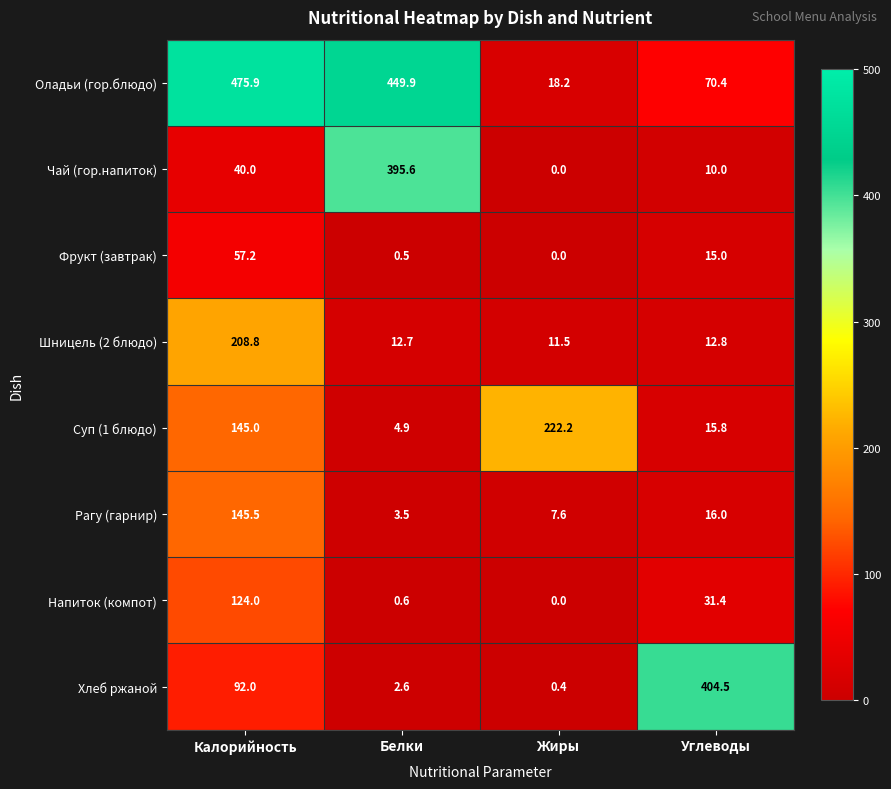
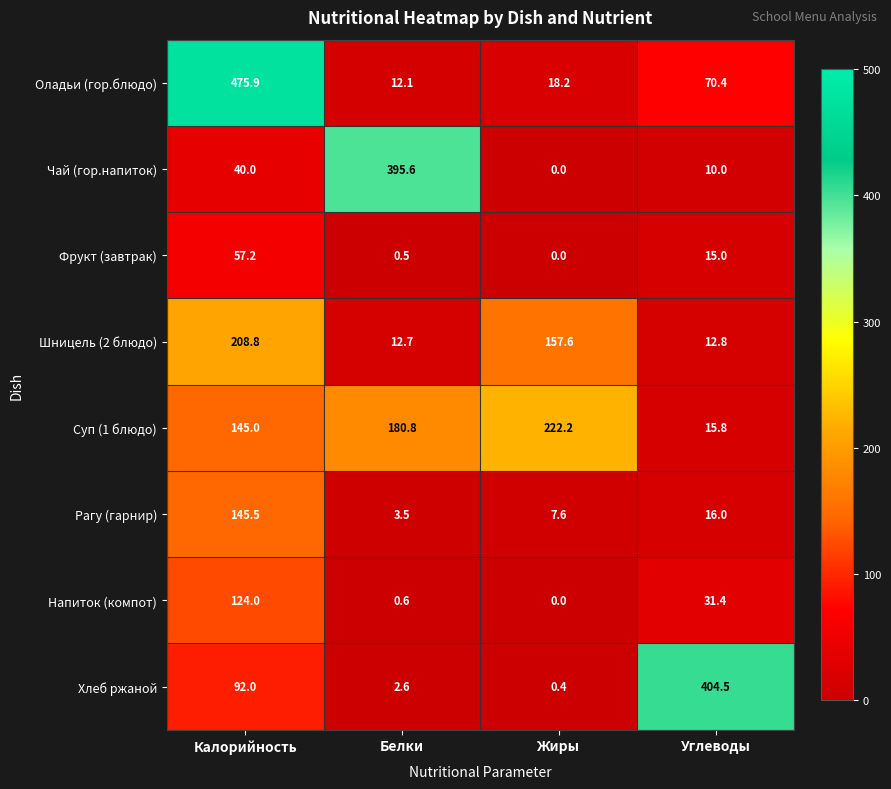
Оладьи (гор.блюдо), Белки: 449.9 -> 12.1
Шницель (2 блюдо), Жиры: 11.5 -> 157.6
Суп (1 блюдо), Белки: 4.9 -> 180.8
